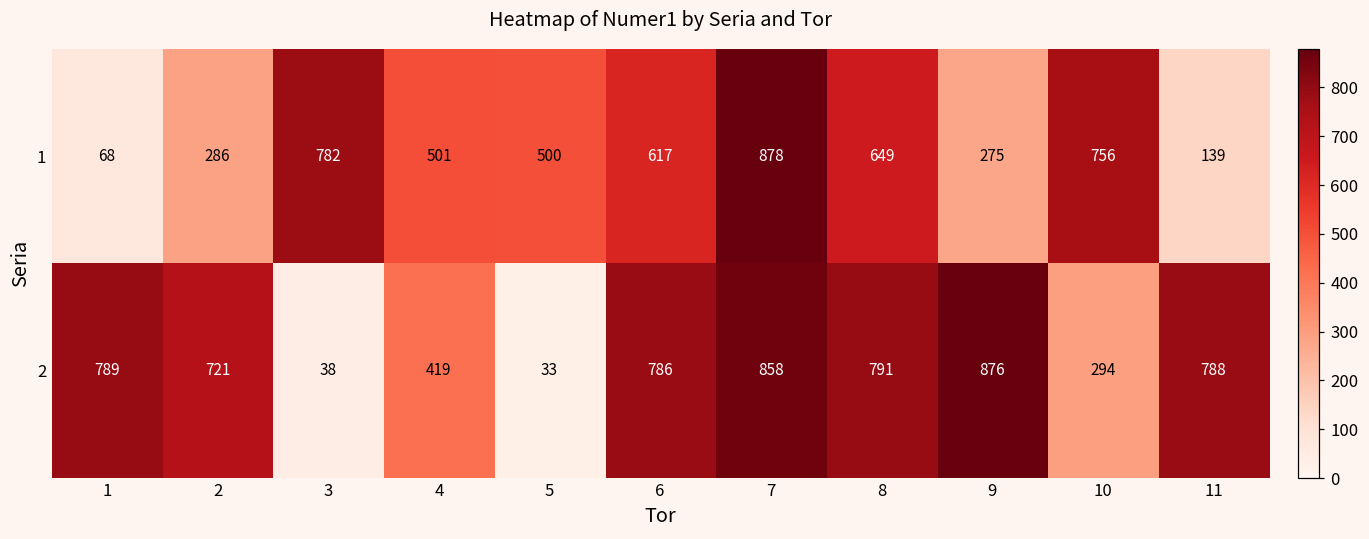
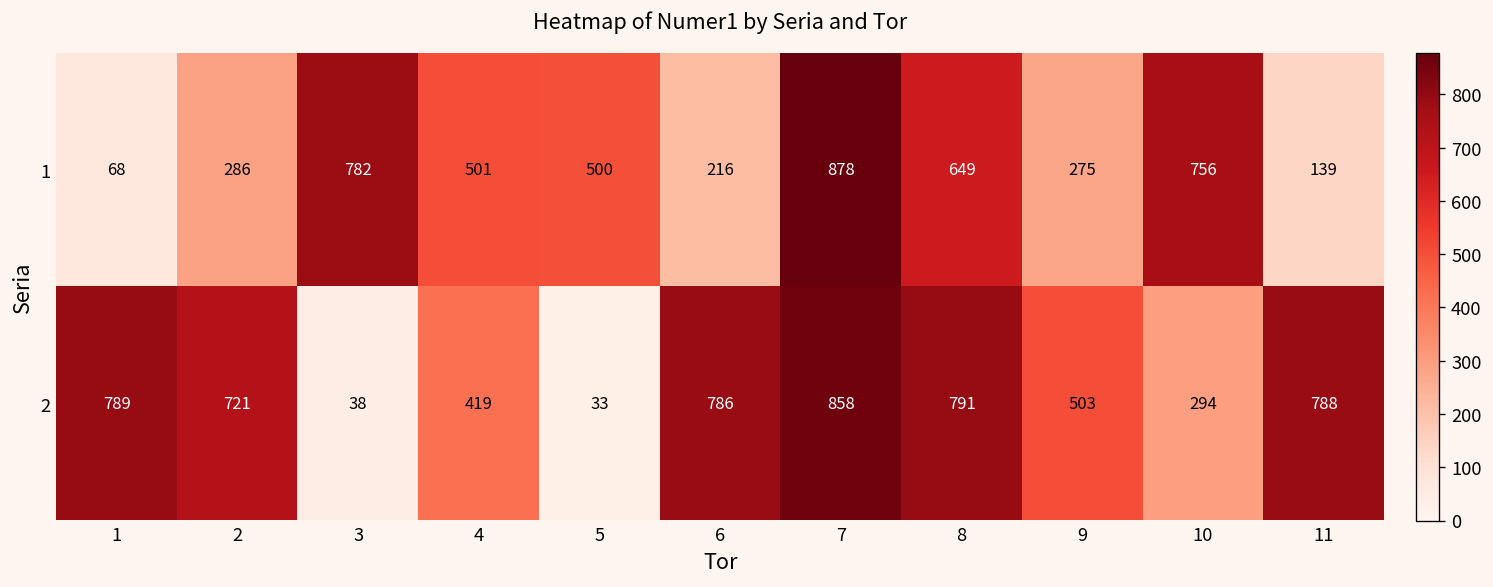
1, 6: 617 -> 216
2, 9: 876 -> 503
